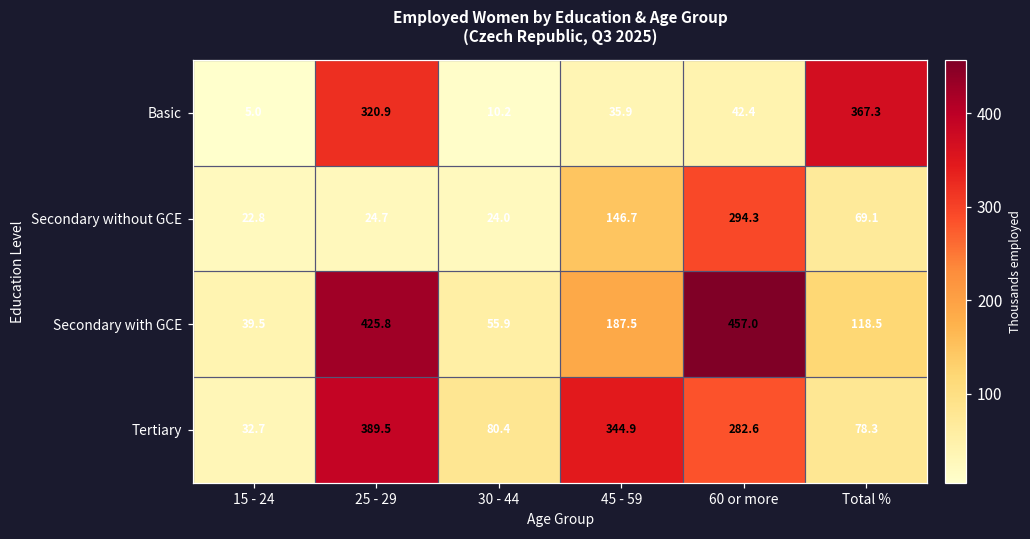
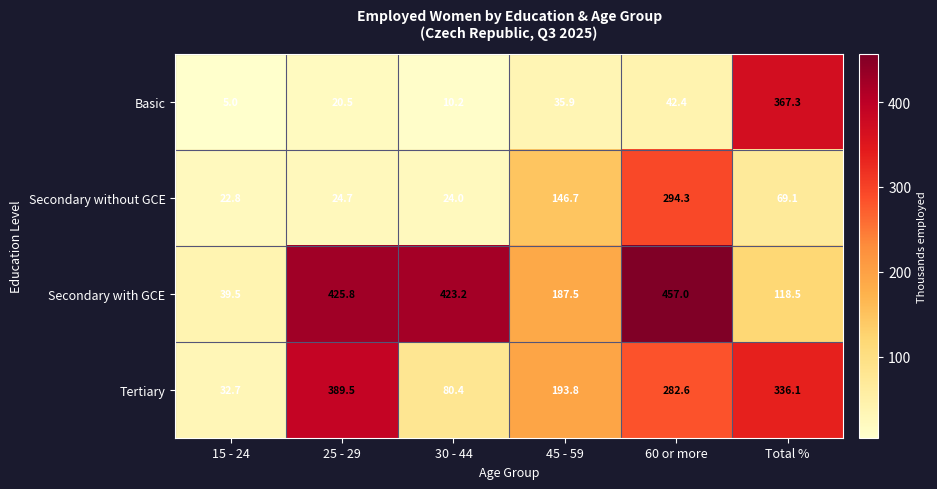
Basic, 25 - 29: 320.9 -> 20.5
Secondary with GCE, 30 - 44: 55.9 -> 423.2
Tertiary, 45 - 59: 344.9 -> 193.8
Tertiary, Total %: 78.3 -> 336.1
